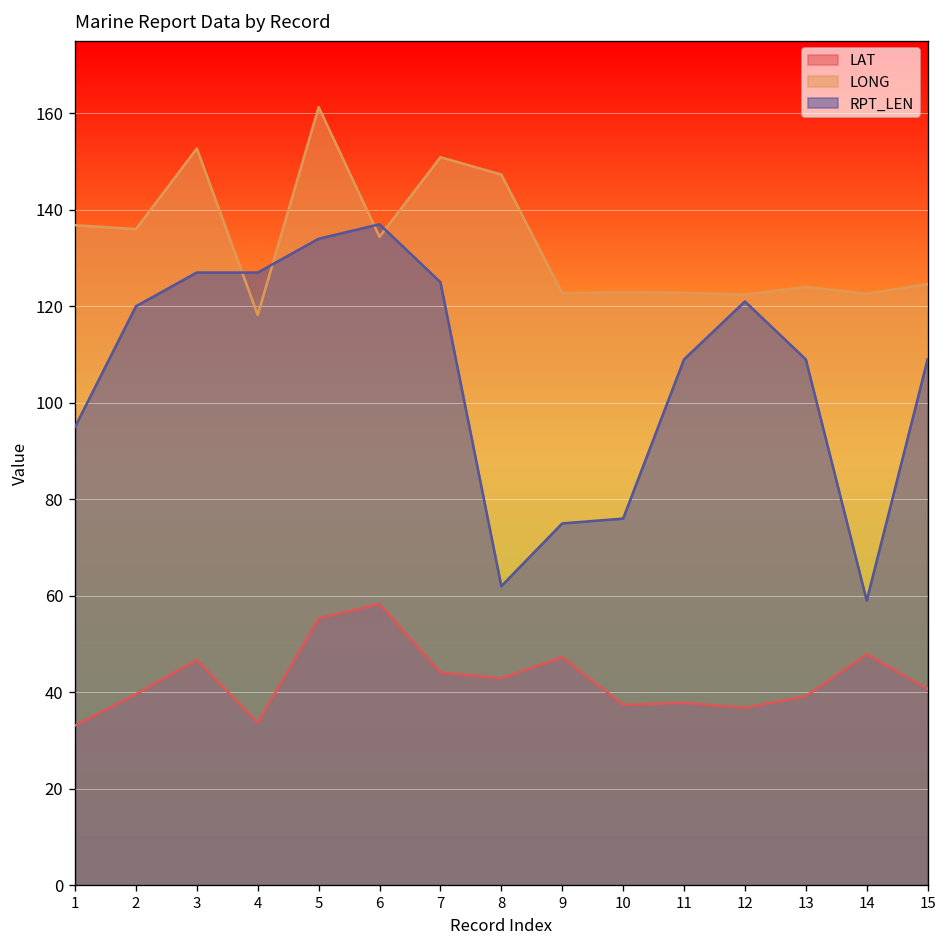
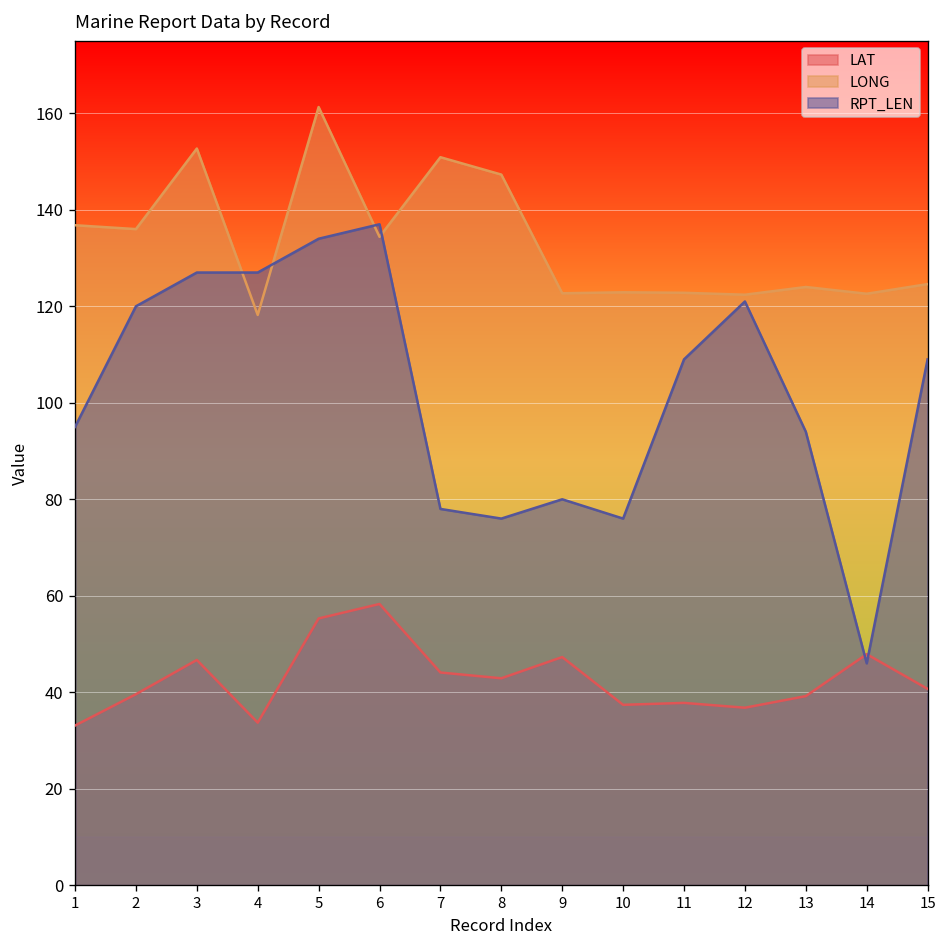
RPT_LEN, 7: 125 -> 78
RPT_LEN, 8: 62 -> 76
RPT_LEN, 9: 75 -> 80
RPT_LEN, 13: 109 -> 94
RPT_LEN, 14: 59 -> 46
